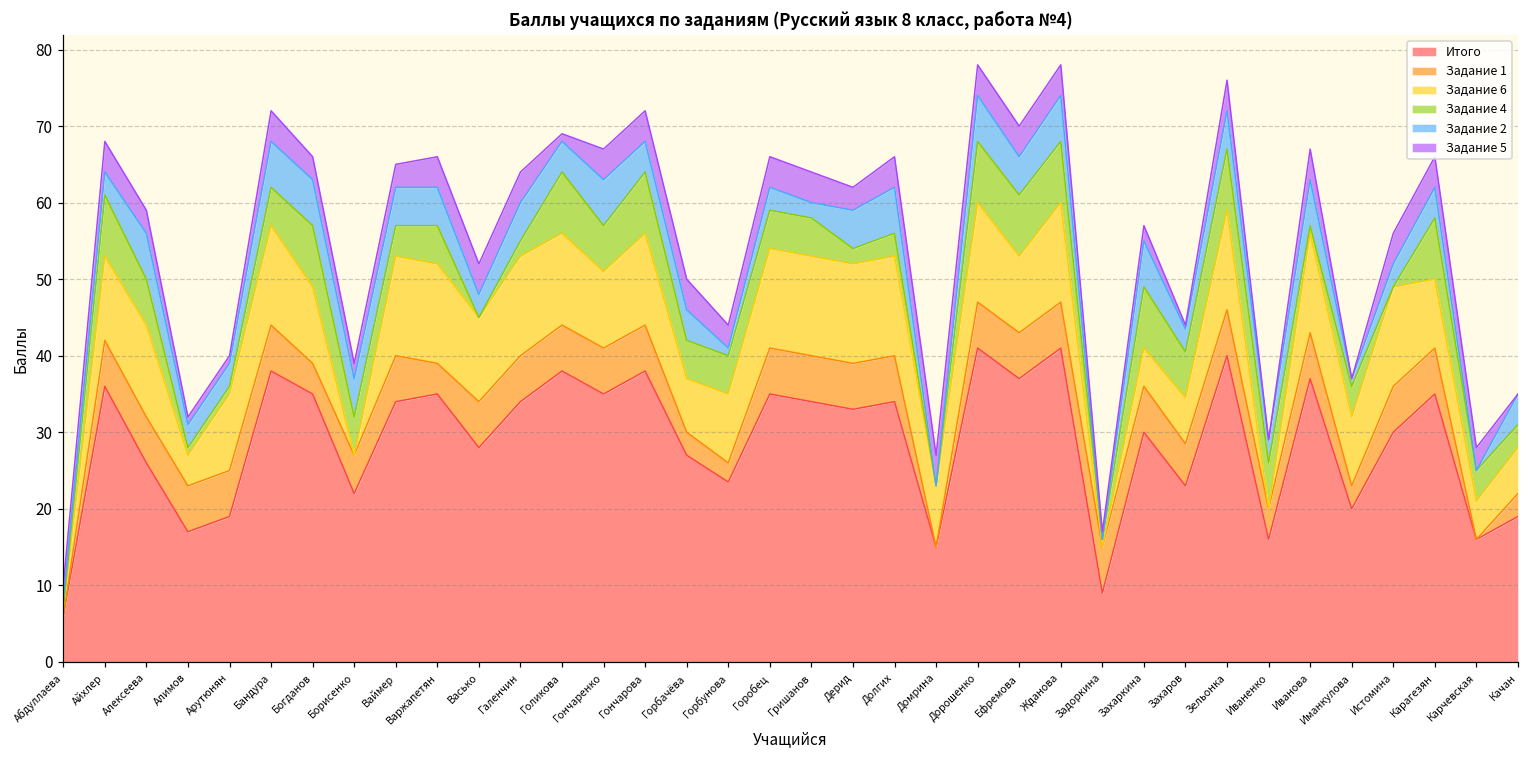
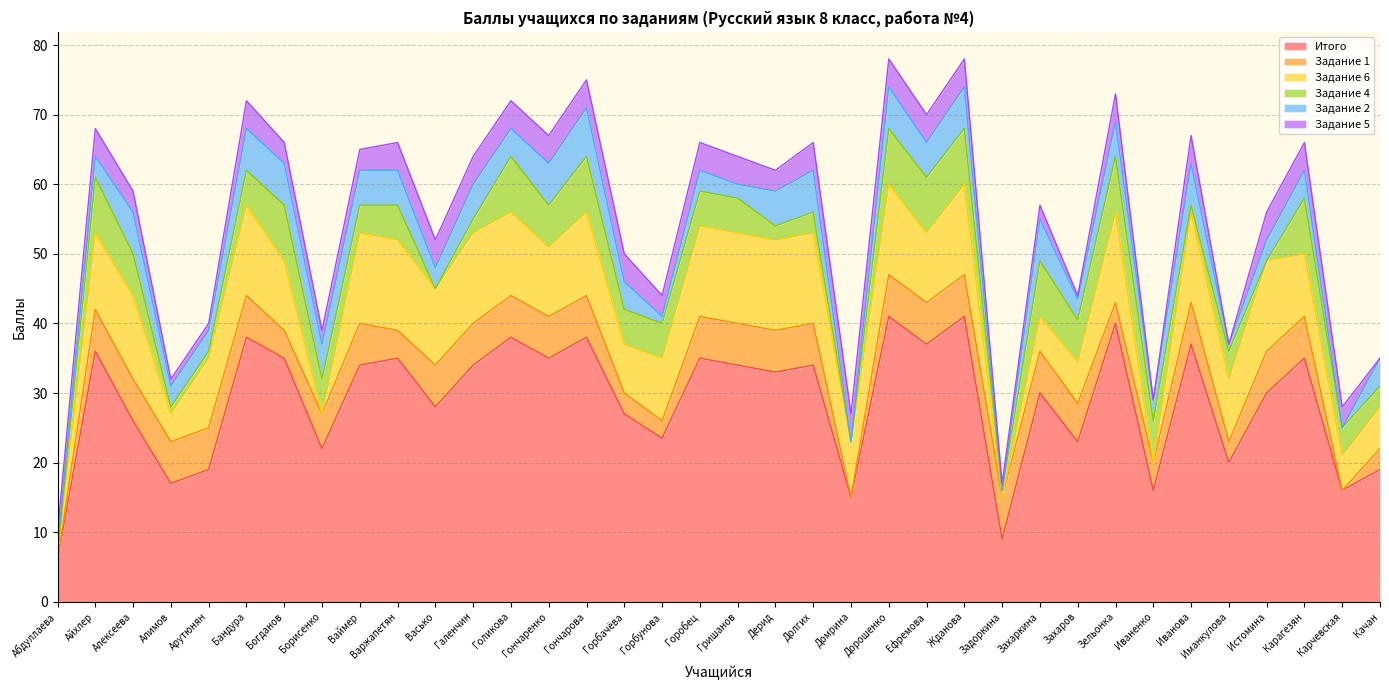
Задание 5, Голикова: 1 -> 4
Задание 2, Гончарова: 4 -> 7
Задание 1, Зельонка: 6 -> 3
